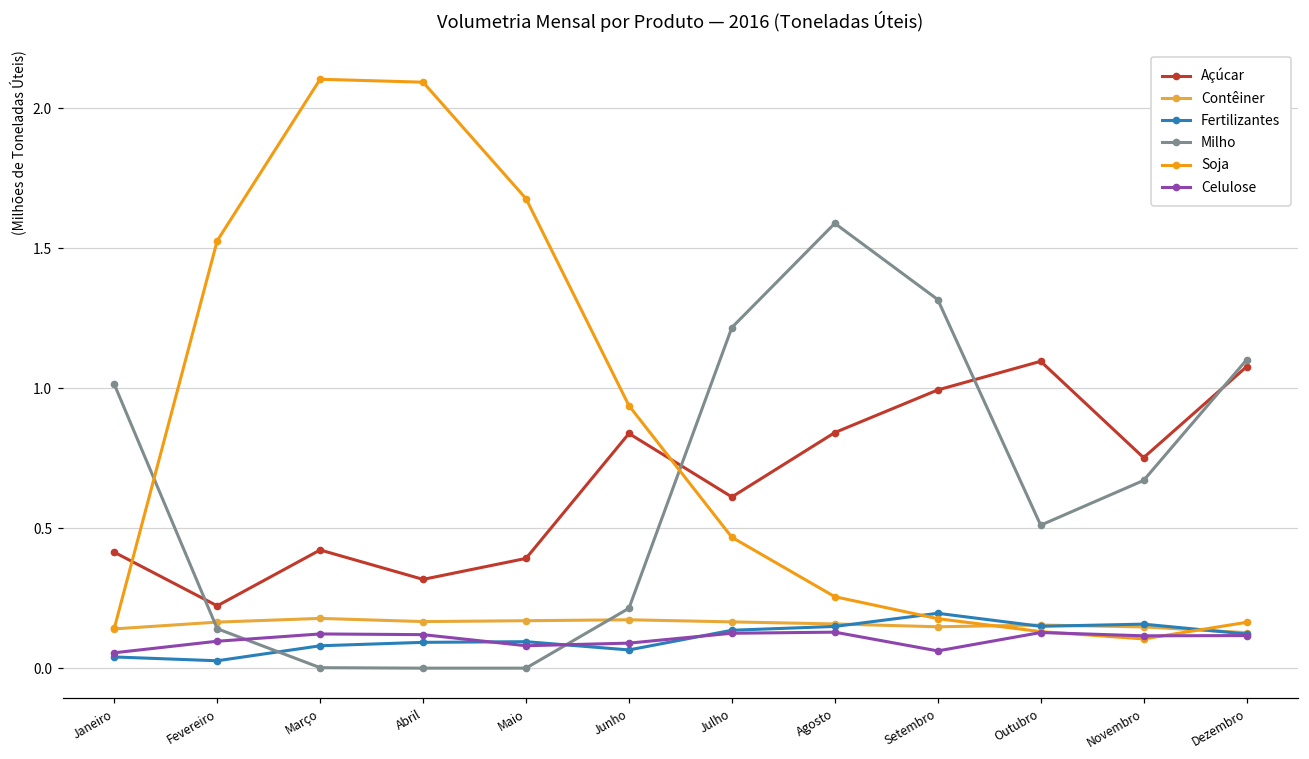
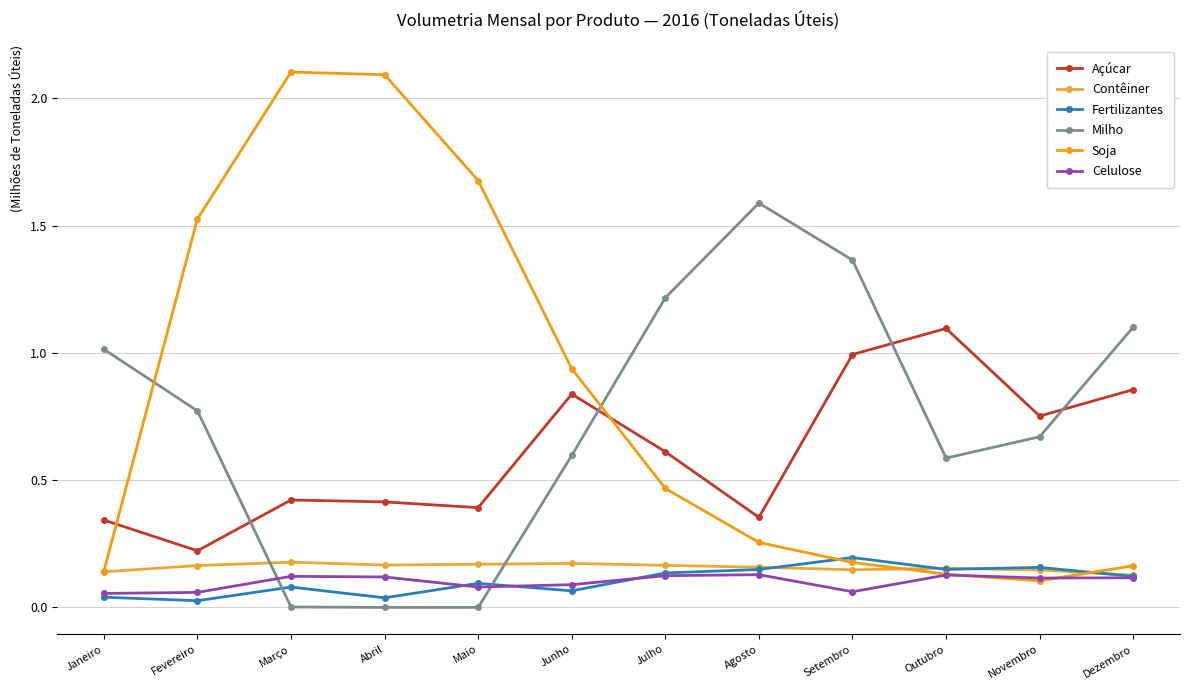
Açúcar, Janeiro: 0.41 -> 0.34
Milho, Fevereiro: 0.14 -> 0.77
Celulose, Fevereiro: 0.10 -> 0.06
Açúcar, Abril: 0.32 -> 0.41
Fertilizantes, Abril: 0.09 -> 0.04
Milho, Junho: 0.21 -> 0.60
Açúcar, Agosto: 0.84 -> 0.35
Milho, Setembro: 1.32 -> 1.36
Milho, Outubro: 0.51 -> 0.59
Açúcar, Dezembro: 1.08 -> 0.86
